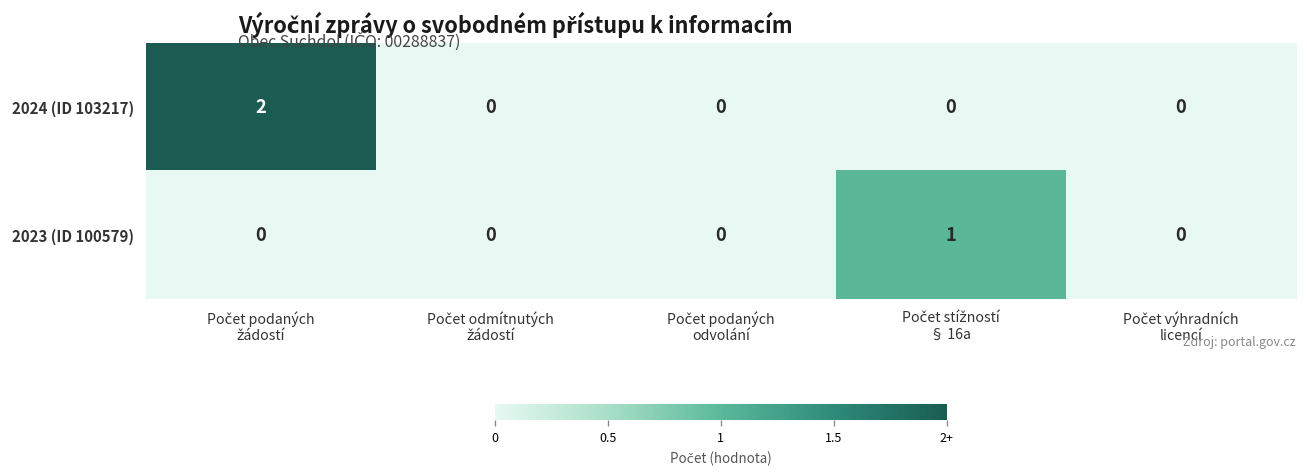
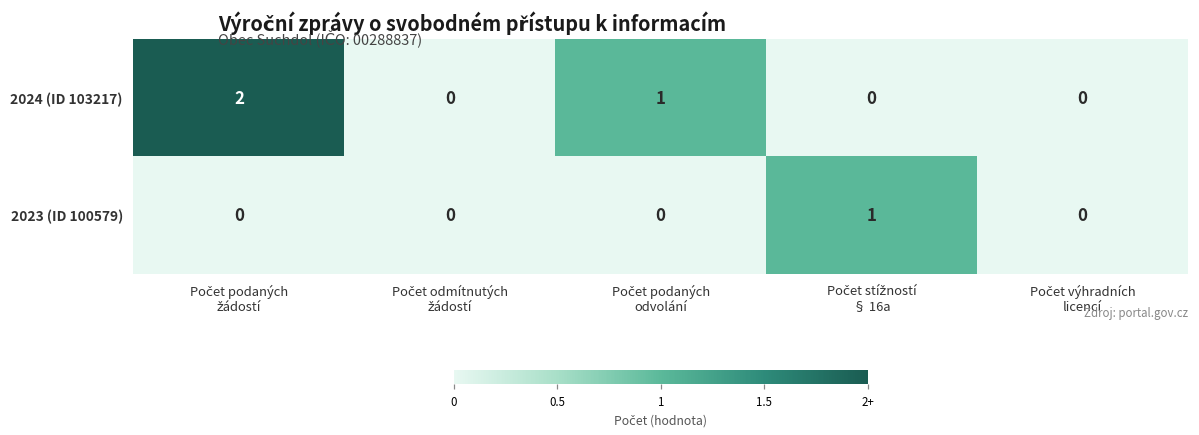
2024 (ID 103217), Počet podaných odvolání: 0 -> 1
